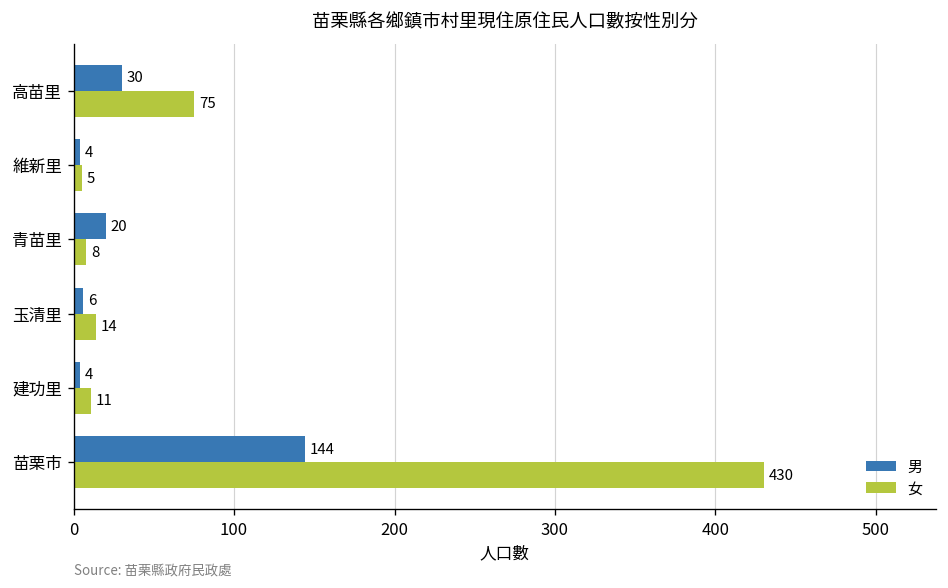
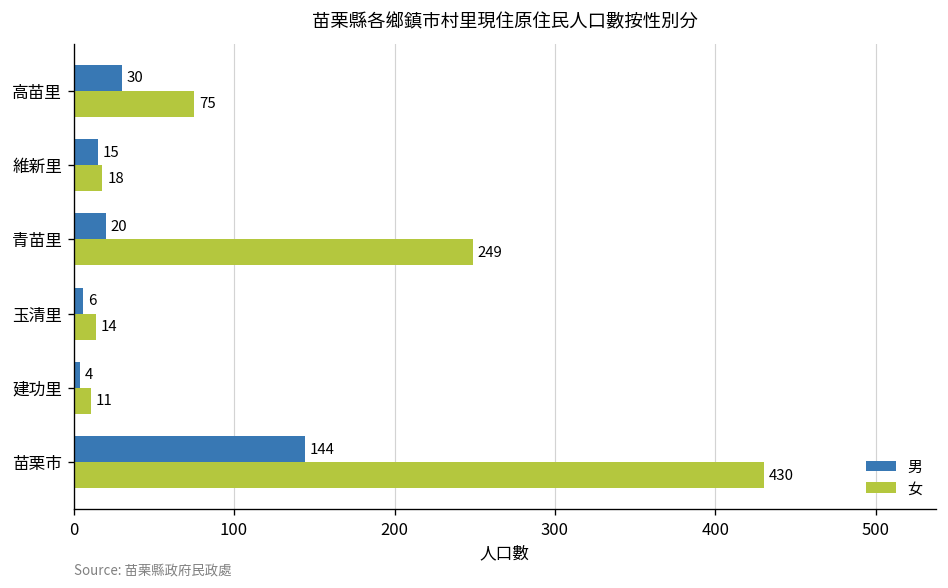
男, 維新里: 4 -> 15
女, 維新里: 5 -> 18
女, 青苗里: 8 -> 249
